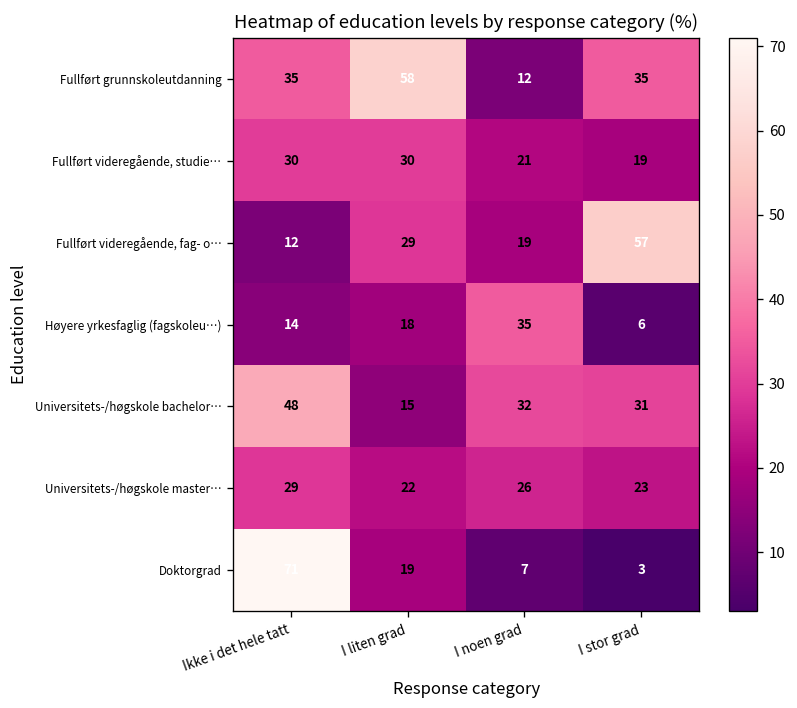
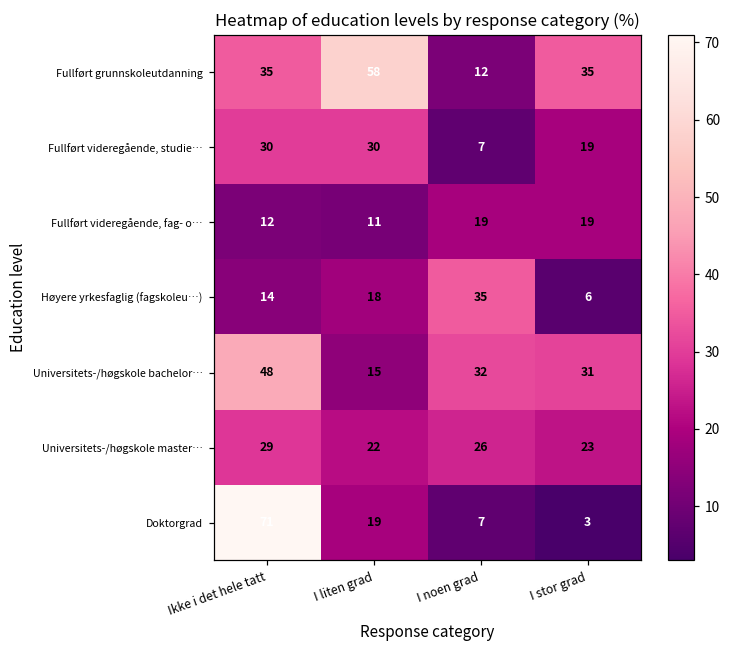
Fullført videregående, studie…, I noen grad: 21 -> 7
Fullført videregående, fag- o…, I liten grad: 29 -> 11
Fullført videregående, fag- o…, I stor grad: 57 -> 19
